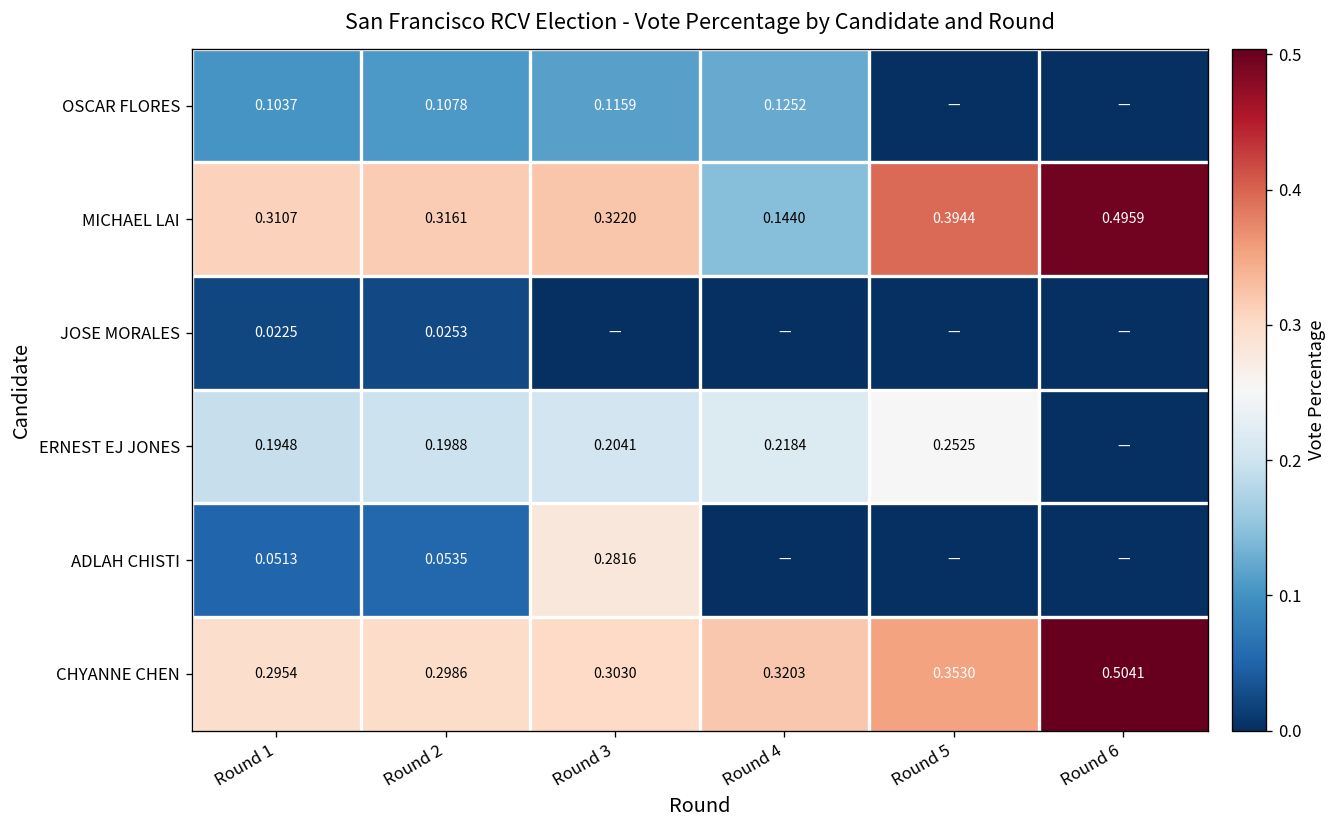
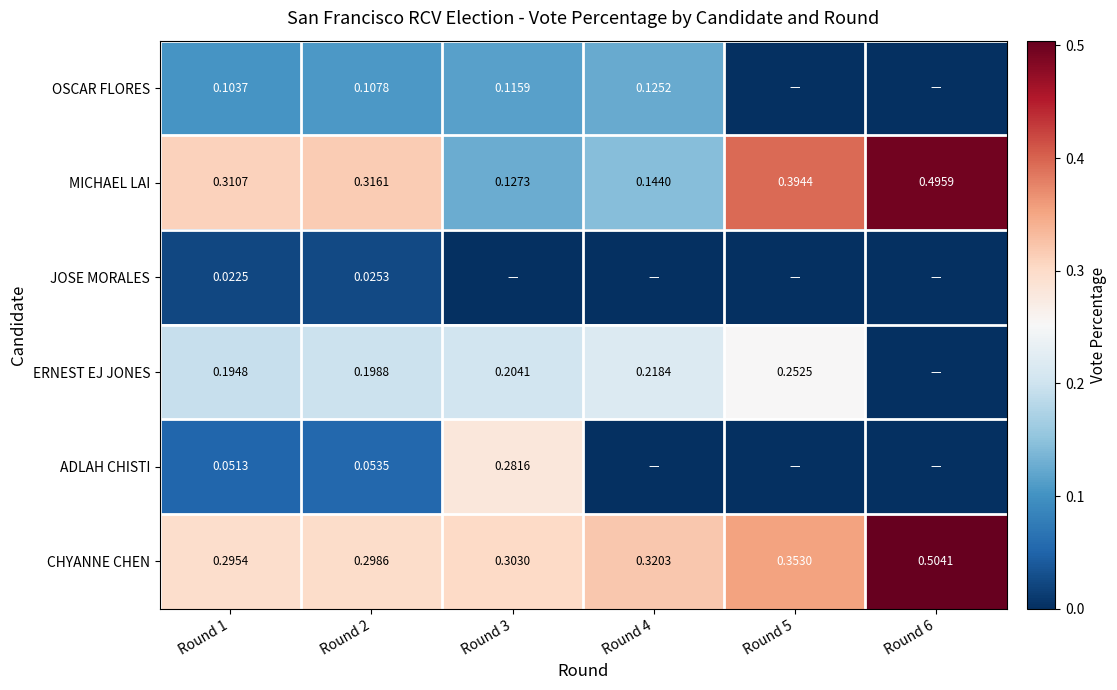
MICHAEL LAI, Round 3: 0.3220 -> 0.1273
